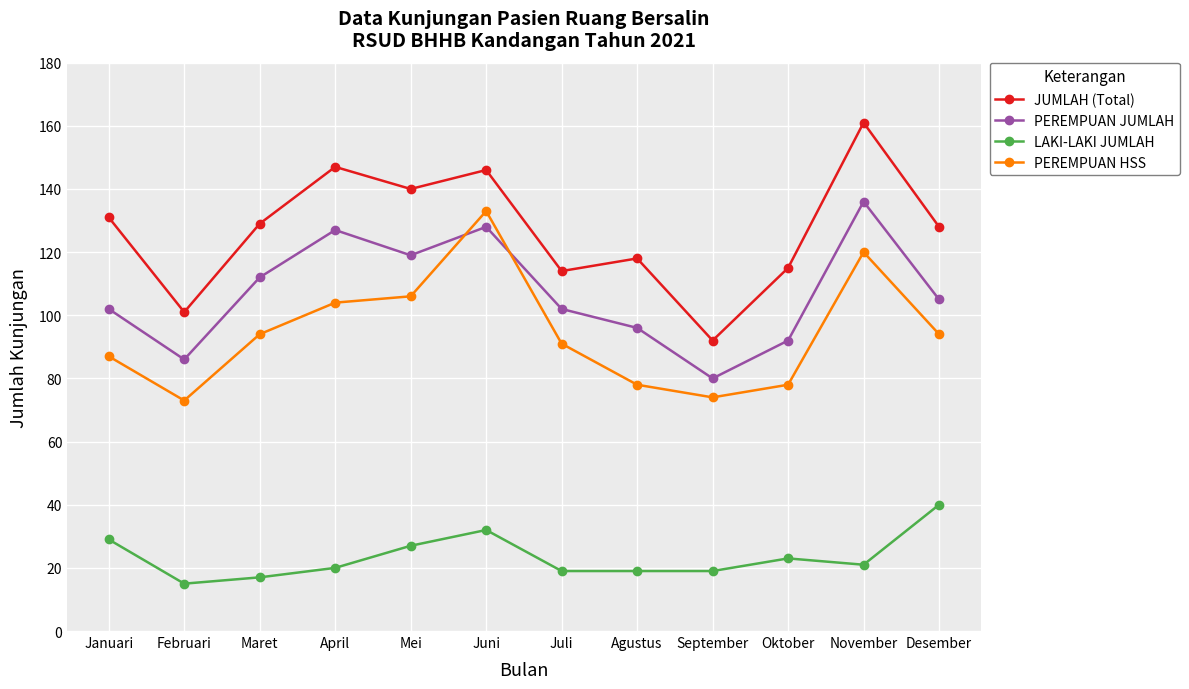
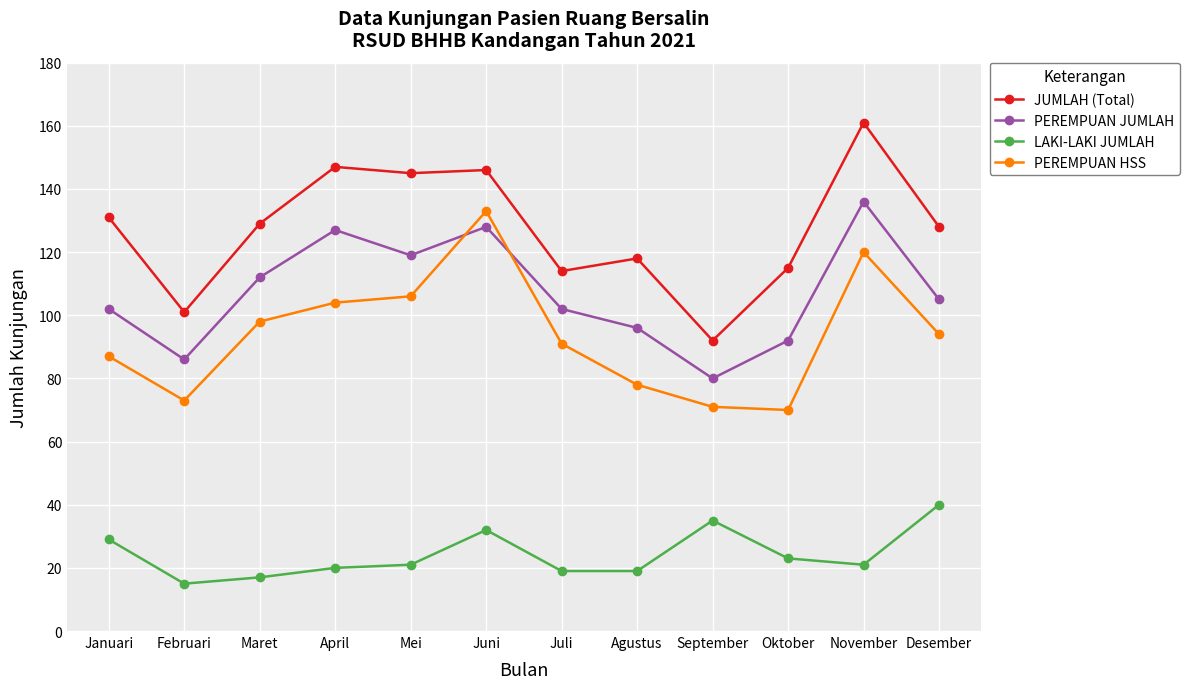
PEREMPUAN HSS, Maret: 94 -> 98
JUMLAH (Total), Mei: 140 -> 145
LAKI-LAKI JUMLAH, Mei: 27 -> 21
LAKI-LAKI JUMLAH, September: 19 -> 35
PEREMPUAN HSS, September: 74 -> 71
PEREMPUAN HSS, Oktober: 78 -> 70
